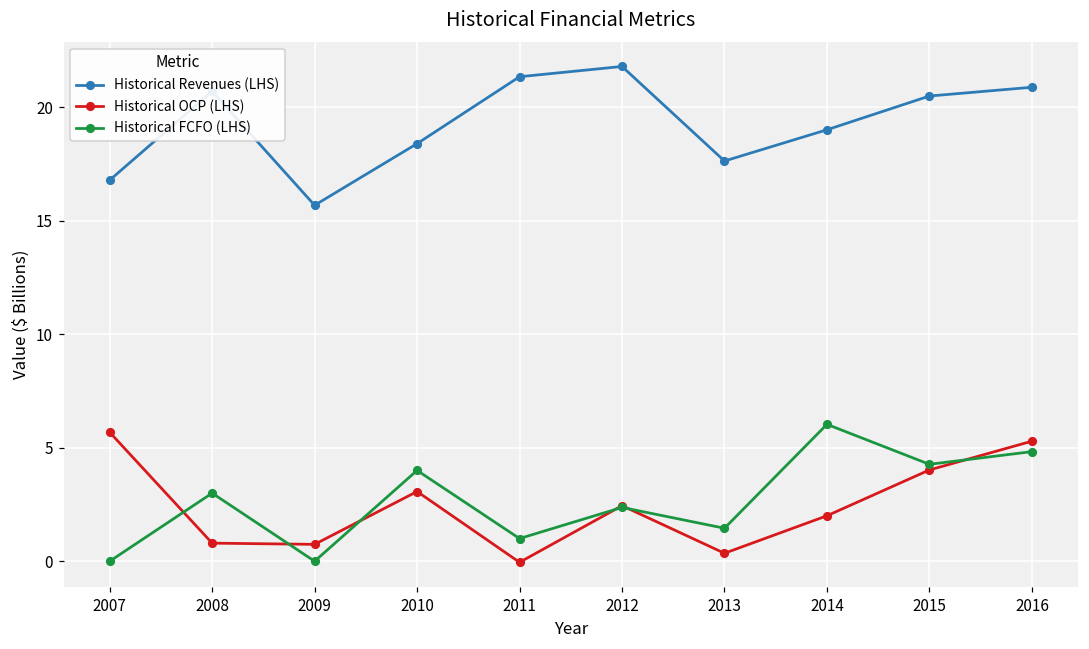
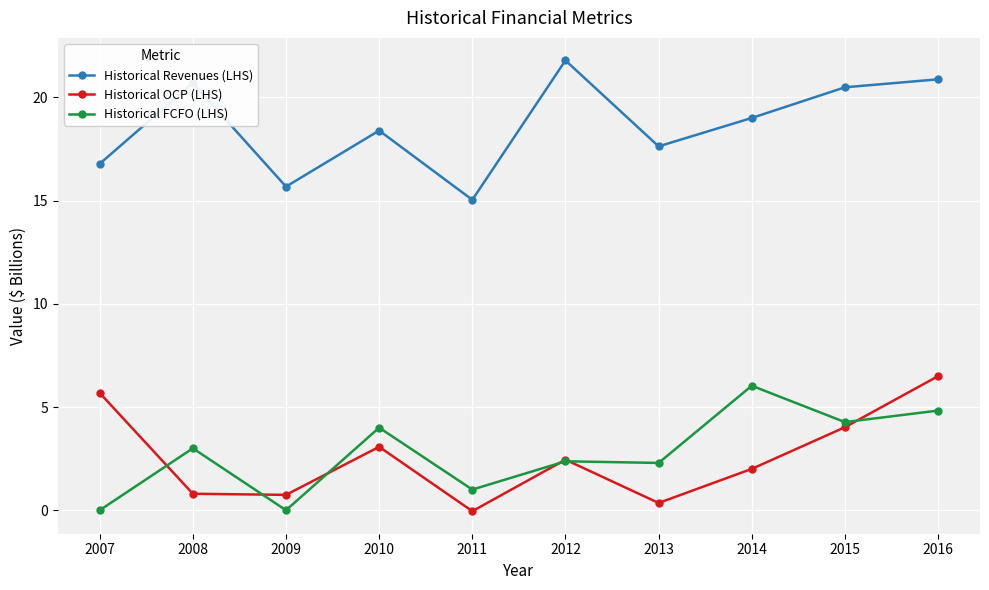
Historical Revenues (LHS), 2011: 21.3 -> 15.0
Historical FCFO (LHS), 2013: 1.5 -> 2.3
Historical OCP (LHS), 2016: 5.3 -> 6.5
